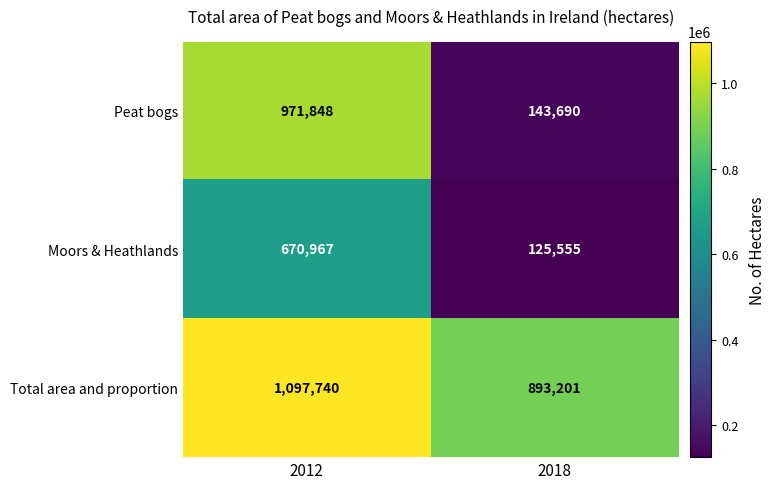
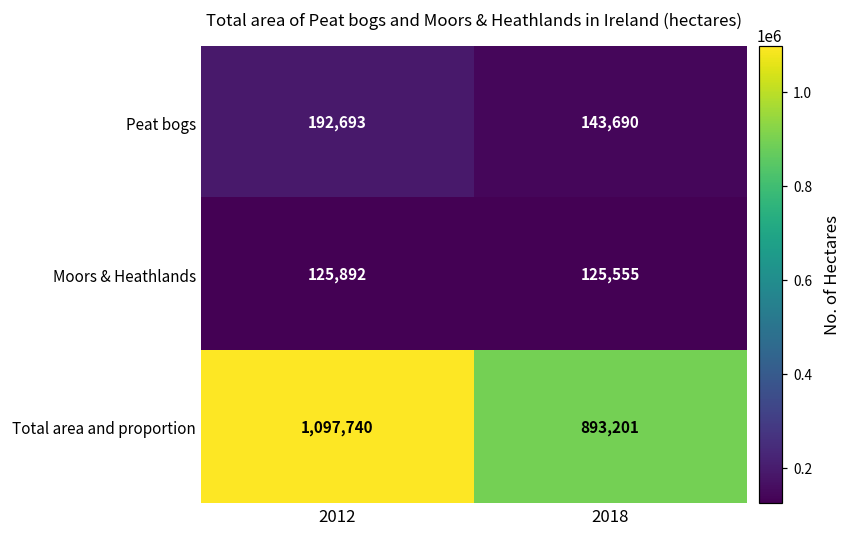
Peat bogs, 2012: 971,848 -> 192,693
Moors & Heathlands, 2012: 670,967 -> 125,892
